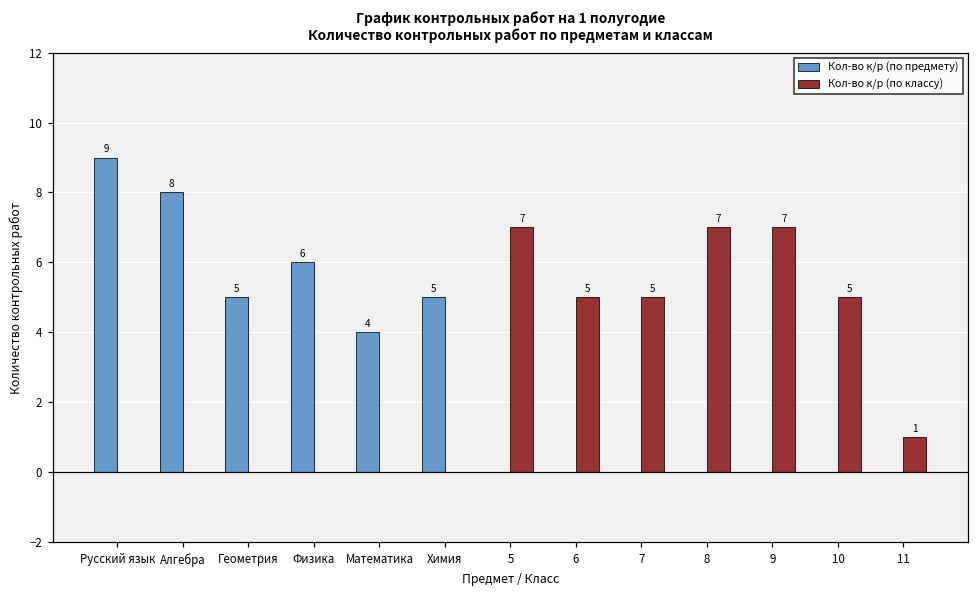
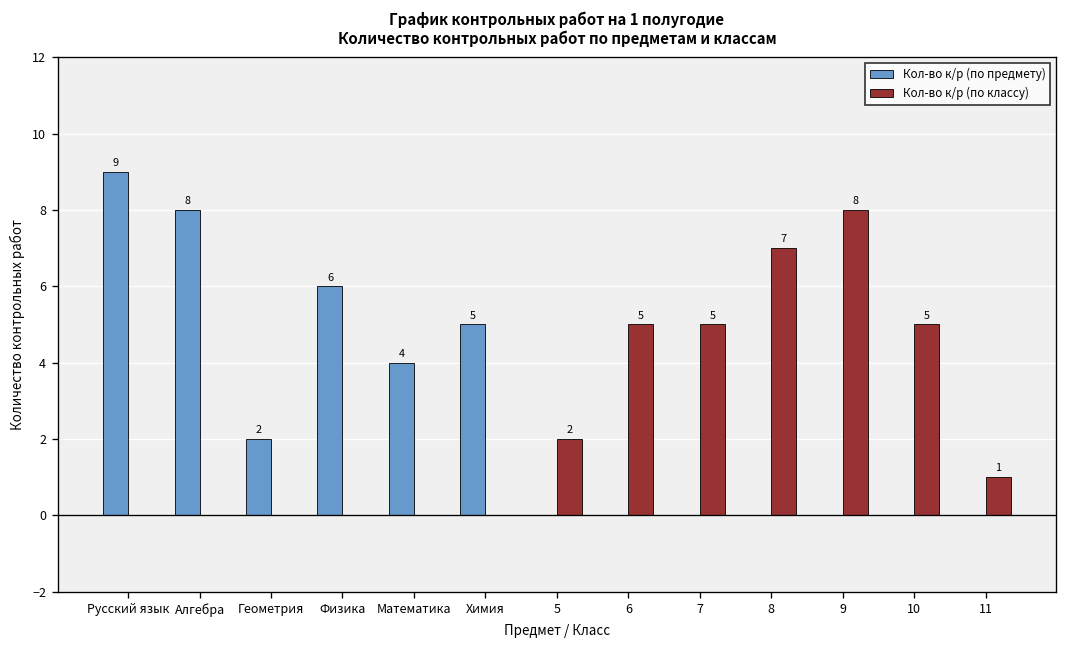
Кол-во к/р (по предмету), Геометрия: 5 -> 2
Кол-во к/р (по классу), 5: 7 -> 2
Кол-во к/р (по классу), 9: 7 -> 8
